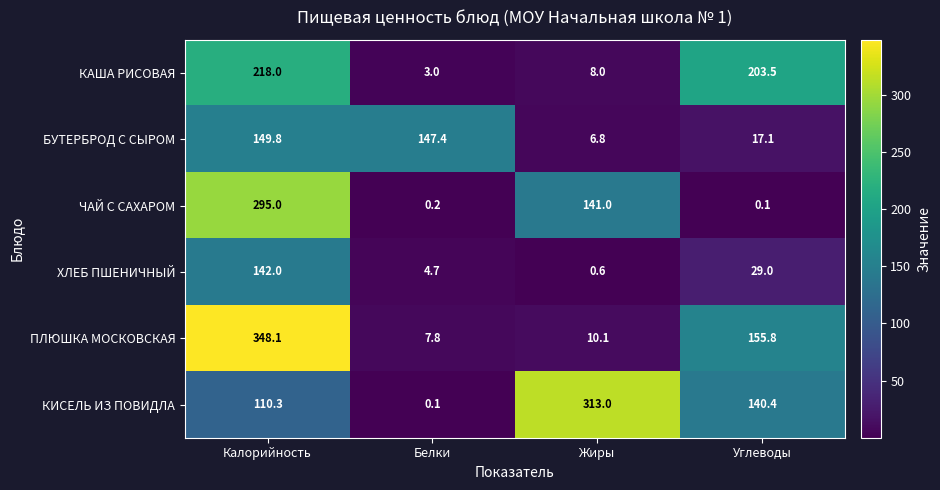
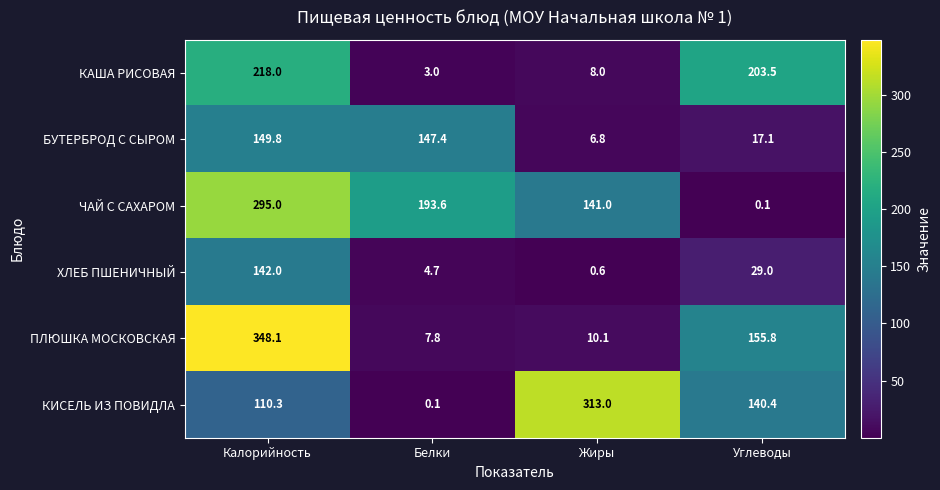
ЧАЙ С САХАРОМ, Белки: 0.2 -> 193.6
